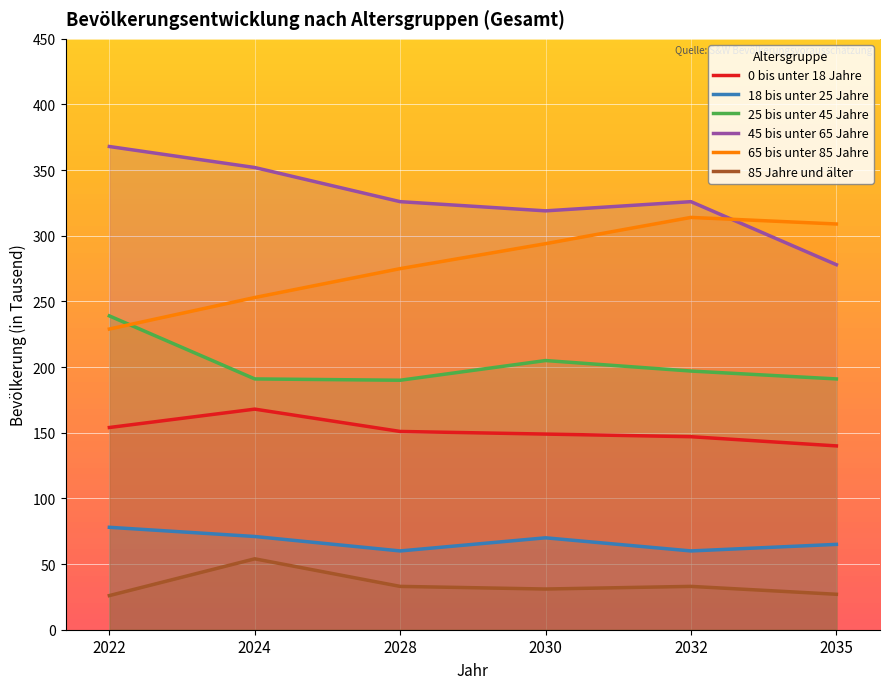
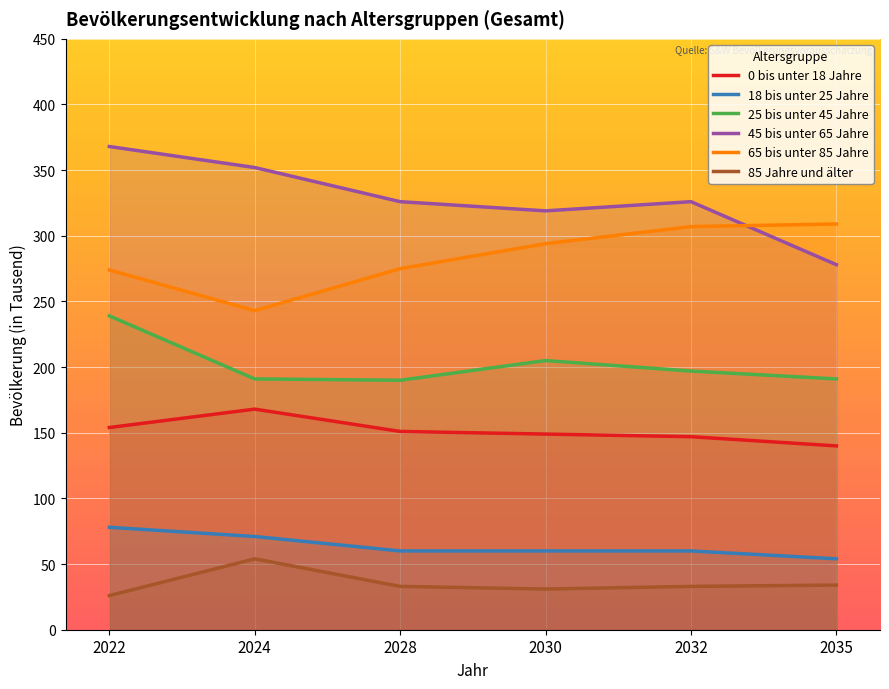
65 bis unter 85 Jahre, 2022: 229 -> 274
65 bis unter 85 Jahre, 2024: 253 -> 243
18 bis unter 25 Jahre, 2030: 70 -> 60
65 bis unter 85 Jahre, 2032: 314 -> 307
18 bis unter 25 Jahre, 2035: 65 -> 54
85 Jahre und älter, 2035: 27 -> 34
